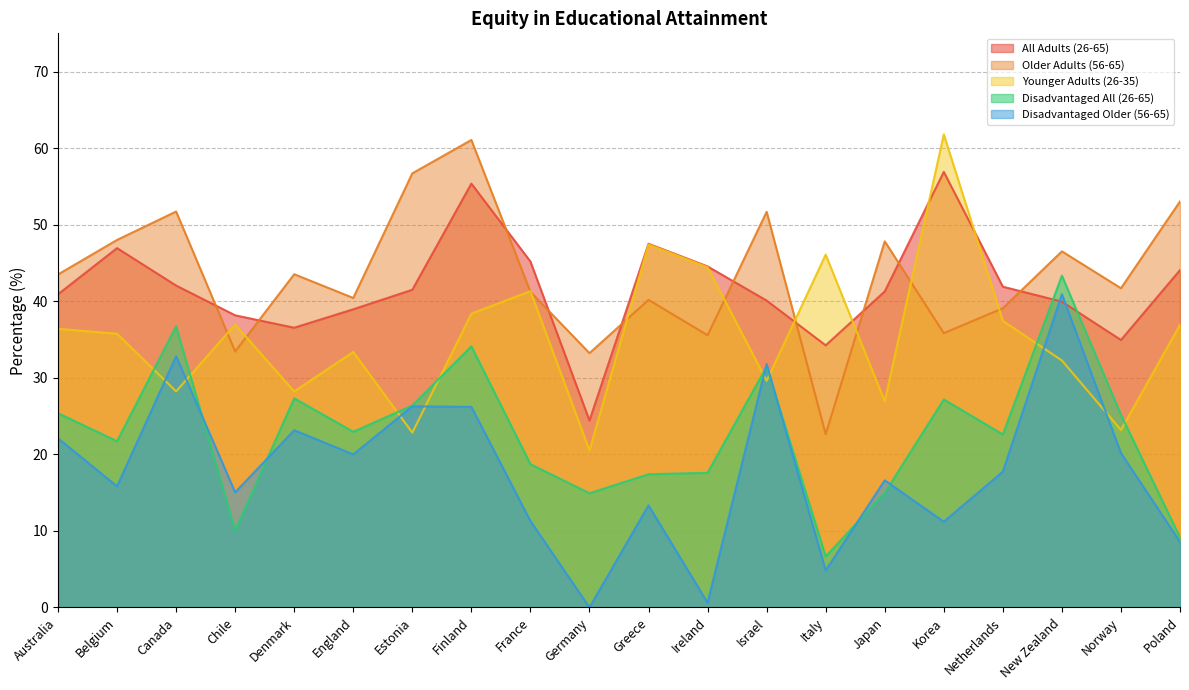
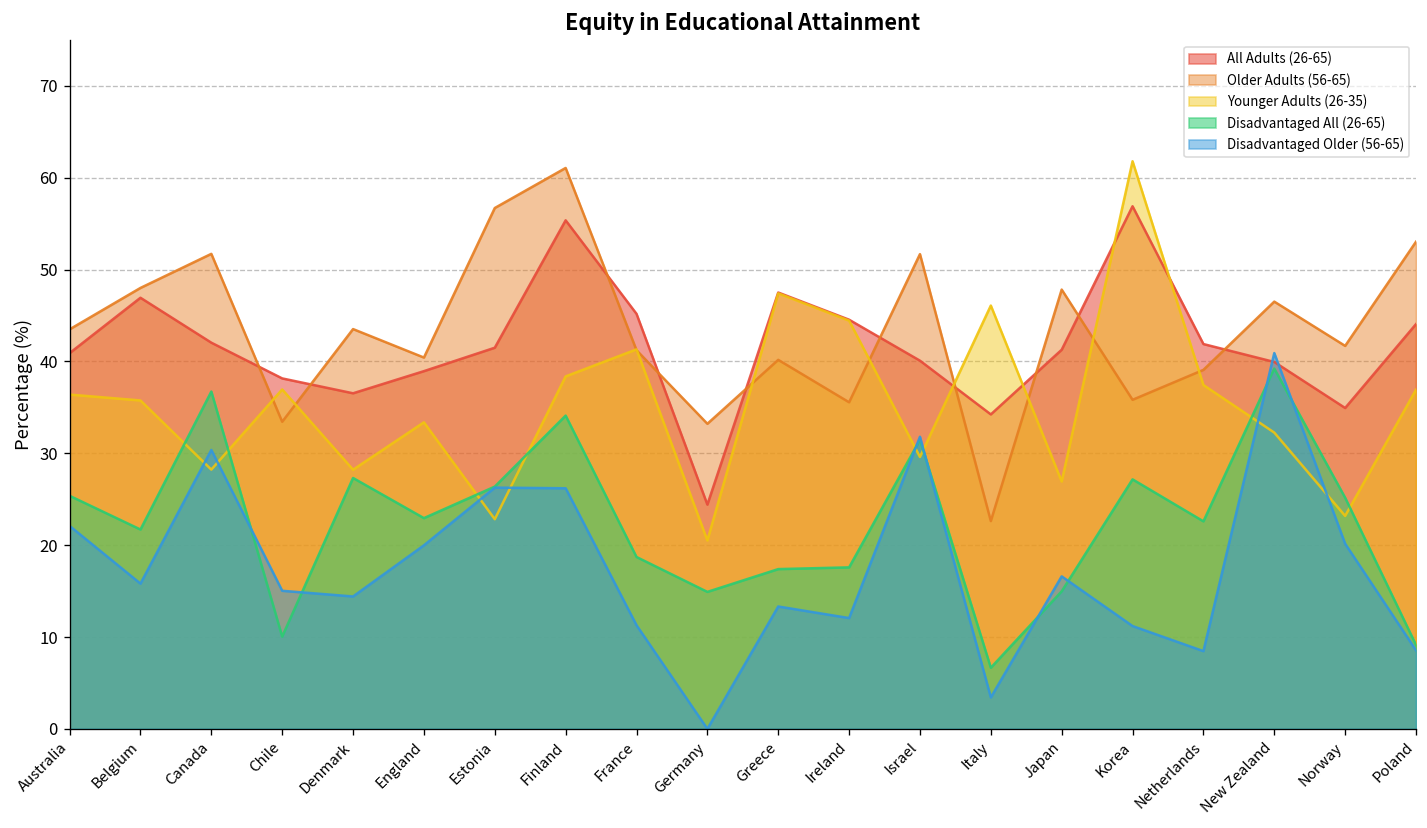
Disadvantaged Older (56-65), Canada: 33 -> 30
Disadvantaged Older (56-65), Denmark: 23 -> 14
Disadvantaged Older (56-65), Ireland: 1 -> 12
Disadvantaged Older (56-65), Italy: 5 -> 3
Disadvantaged Older (56-65), Netherlands: 18 -> 8
Disadvantaged All (26-65), New Zealand: 43 -> 39
